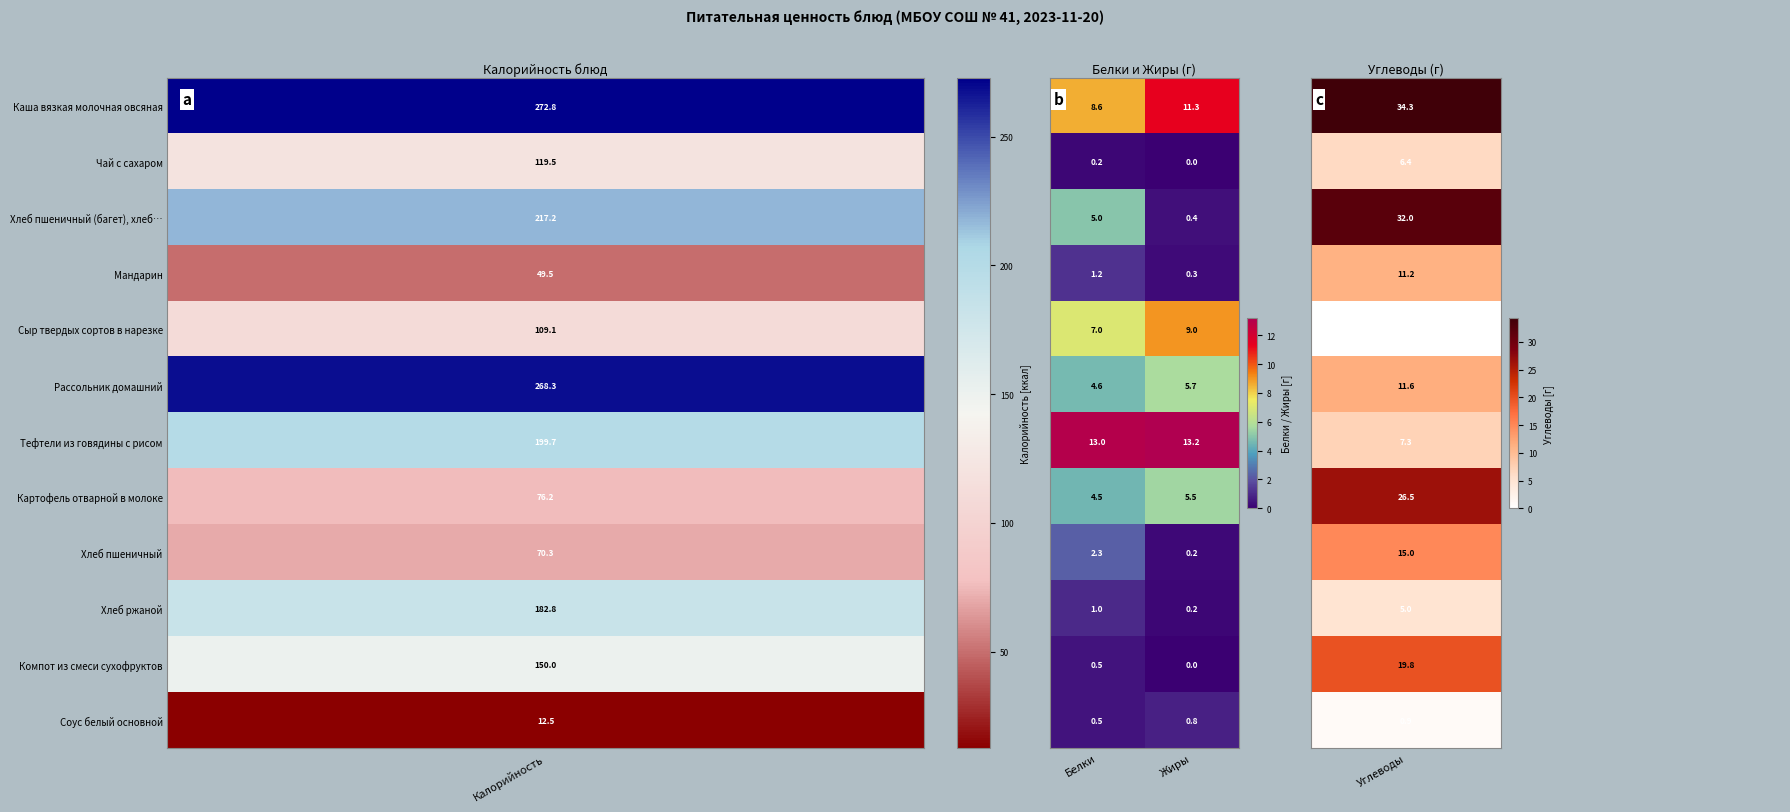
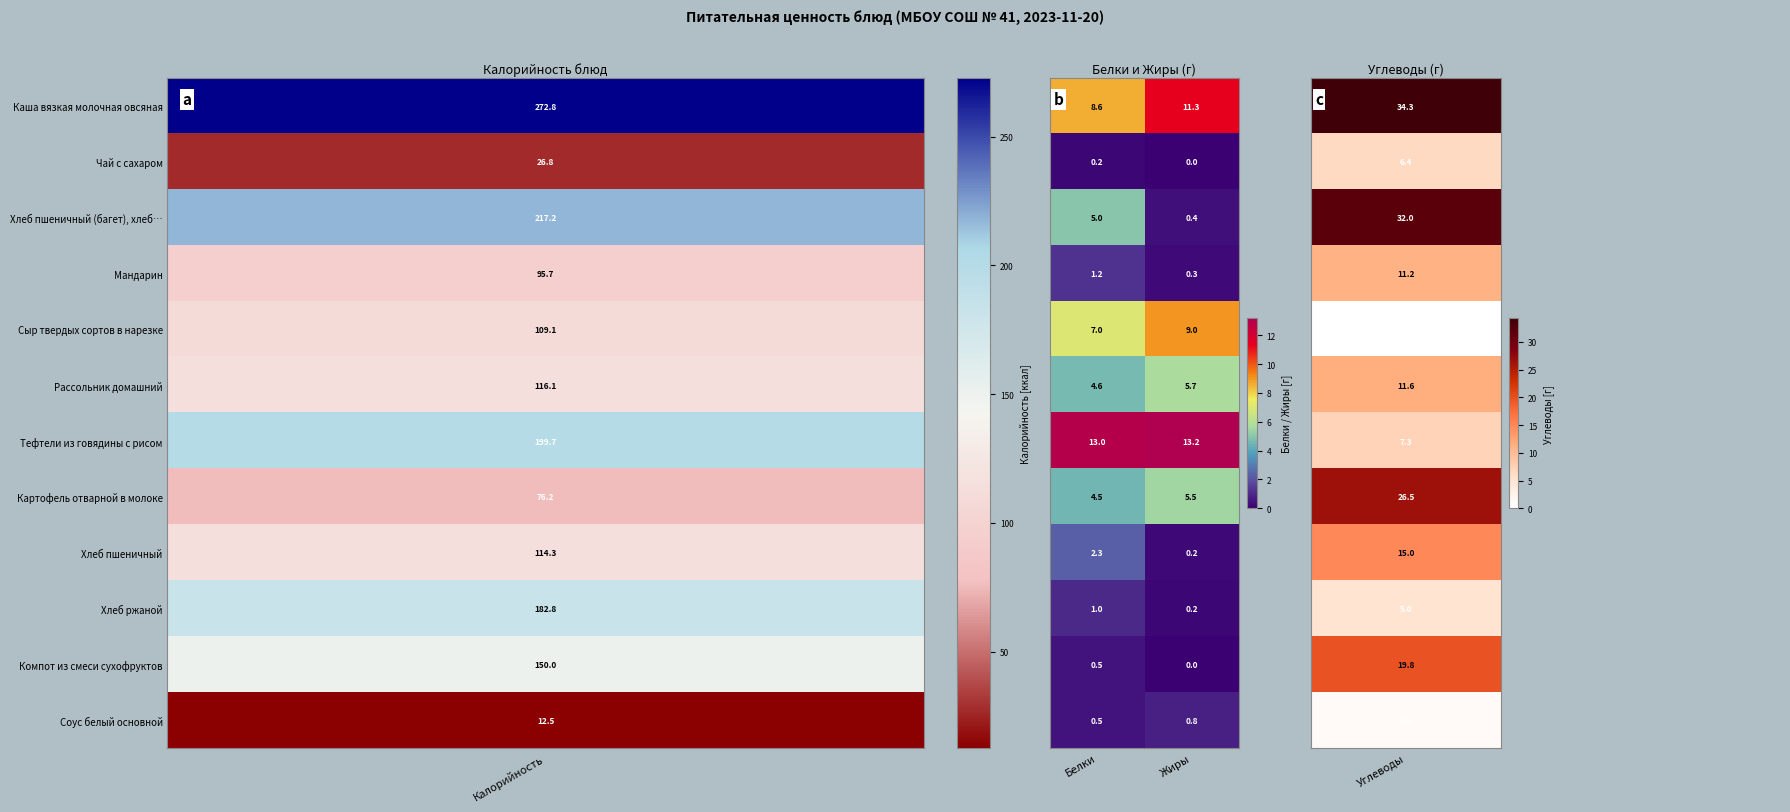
Калорийность блюд, Чай с сахаром, Калорийность: 119.5 -> 26.8
Калорийность блюд, Мандарин, Калорийность: 49.5 -> 95.7
Калорийность блюд, Рассольник домашний, Калорийность: 268.3 -> 116.1
Калорийность блюд, Хлеб пшеничный, Калорийность: 70.3 -> 114.3
